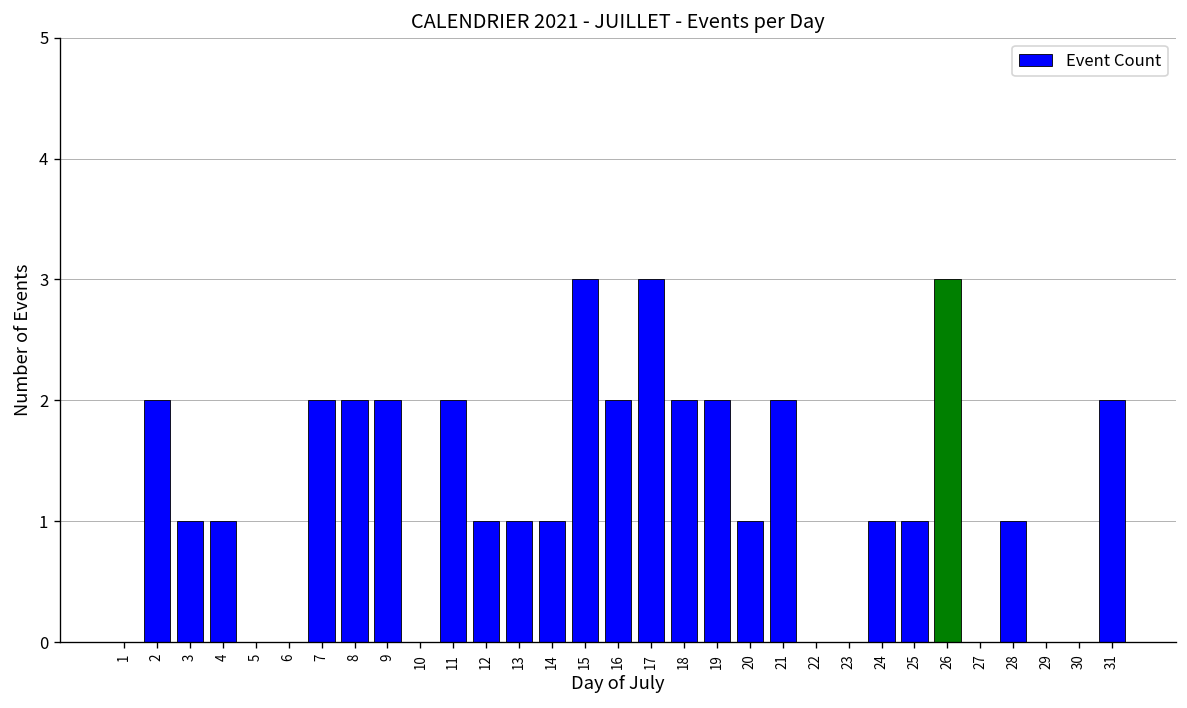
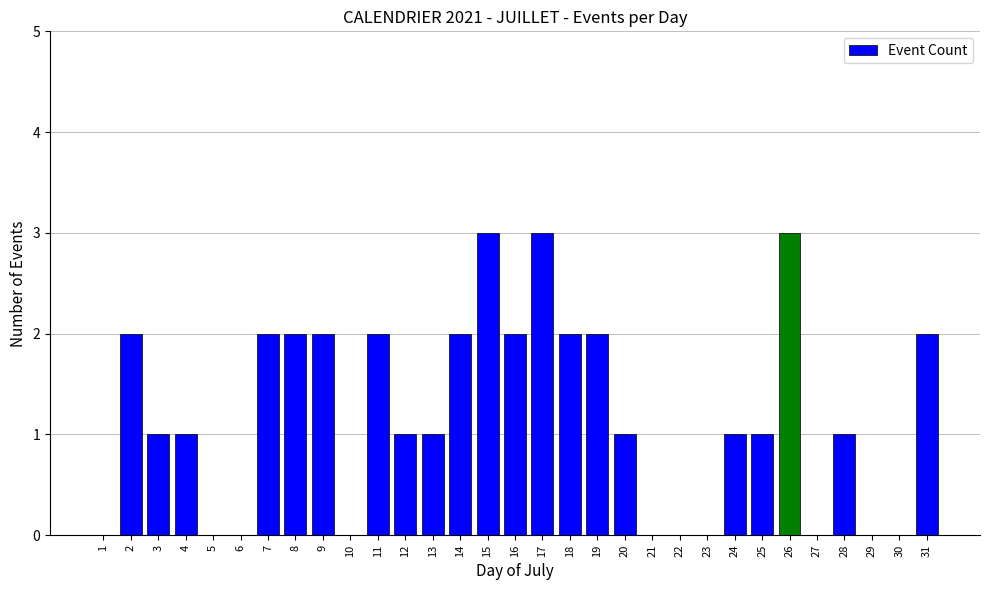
14: 1 -> 2
21: 2 -> 0
